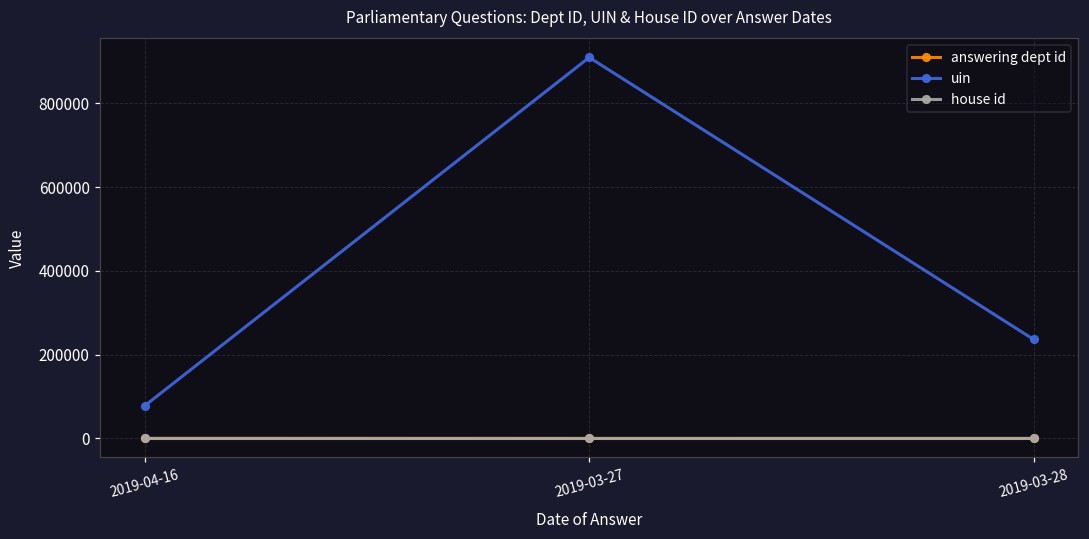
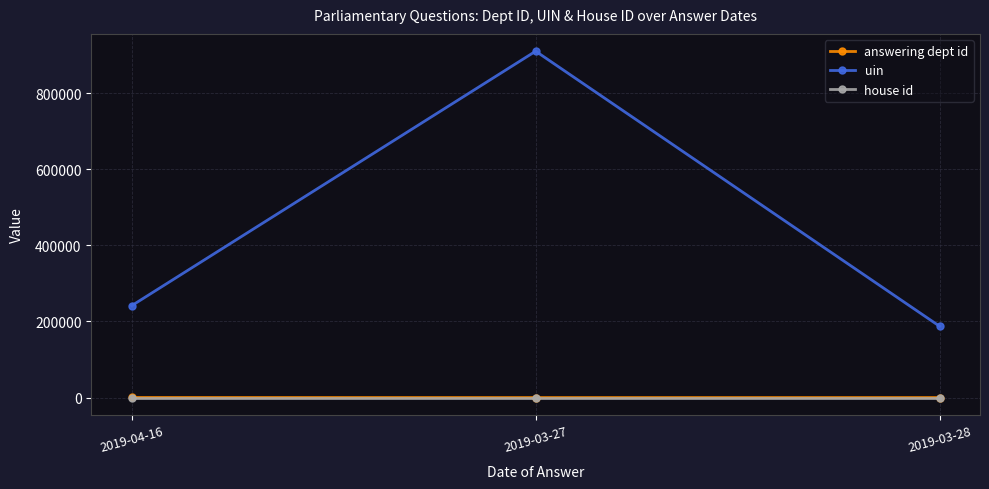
uin, 2019-04-16: 80000 -> 240000
uin, 2019-03-28: 240000 -> 190000
